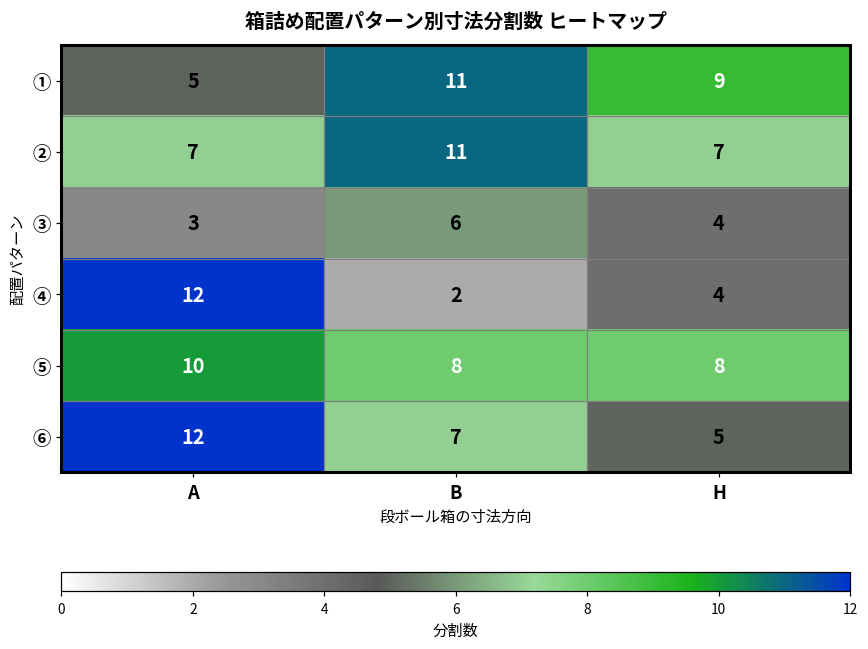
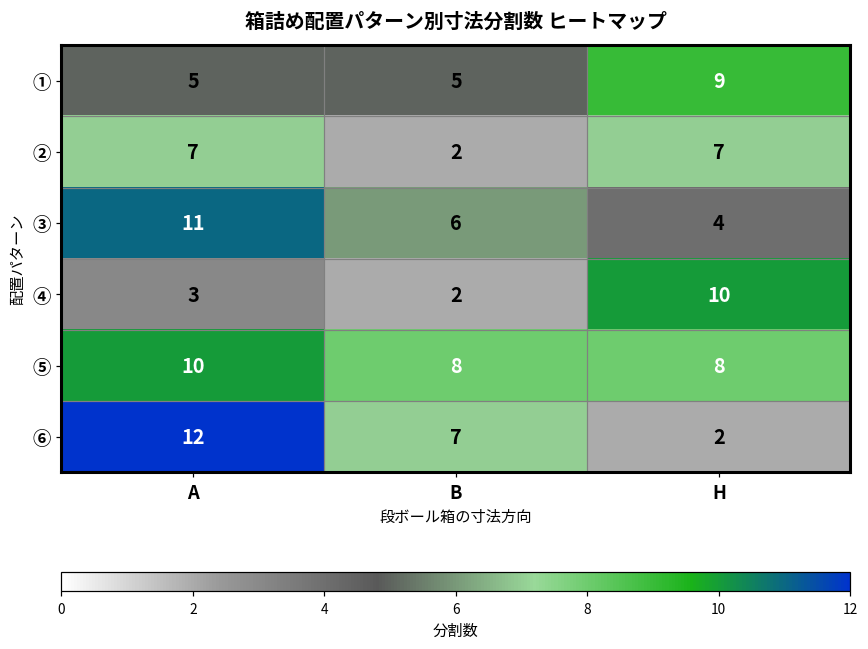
①, B: 11 -> 5
②, B: 11 -> 2
③, A: 3 -> 11
④, A: 12 -> 3
④, H: 4 -> 10
⑥, H: 5 -> 2
